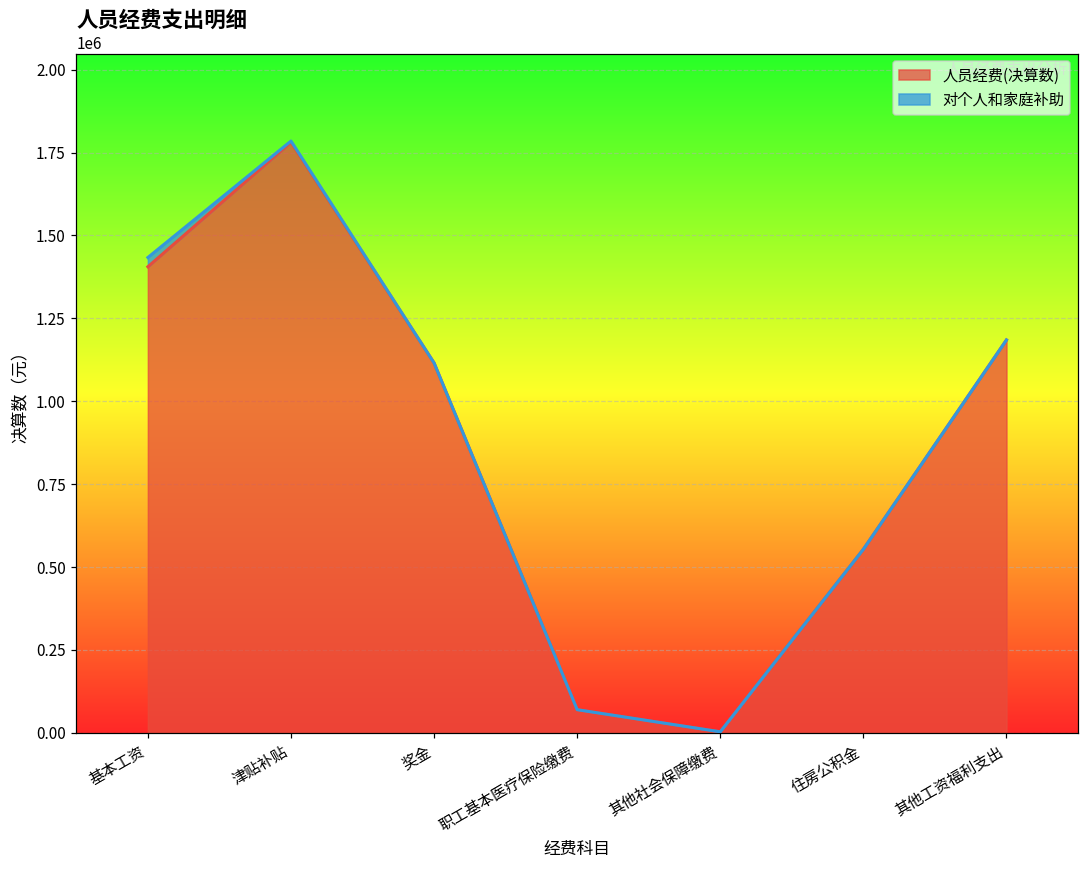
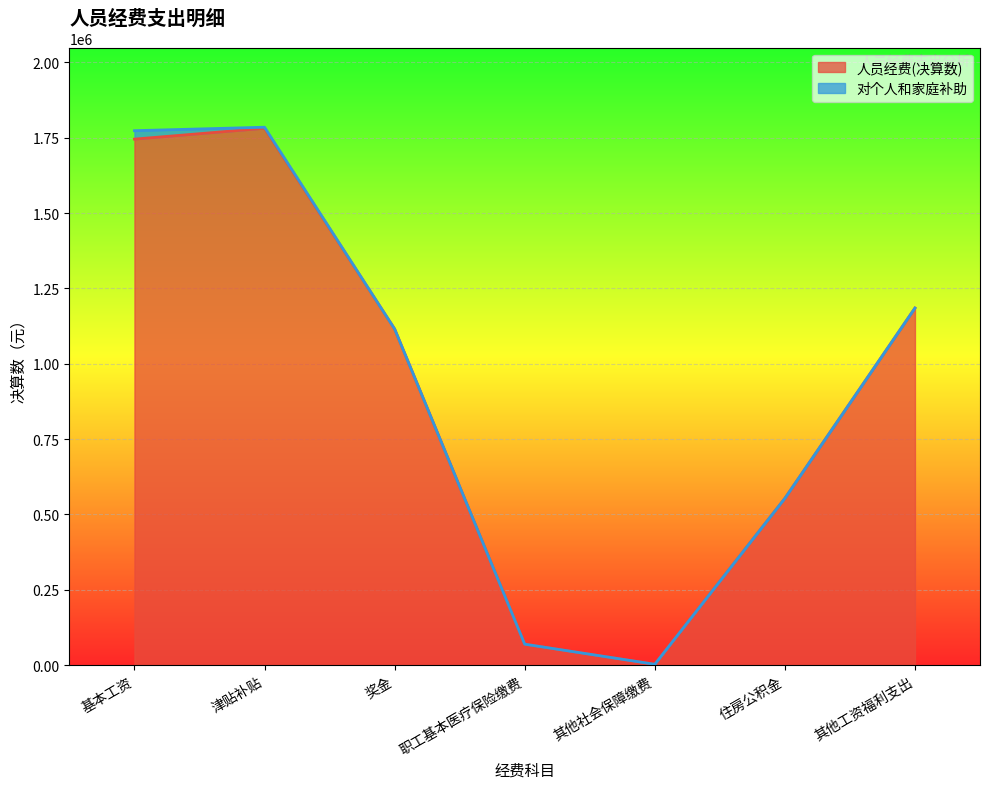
人员经费(决算数), 基本工资: 1410000 -> 1750000
